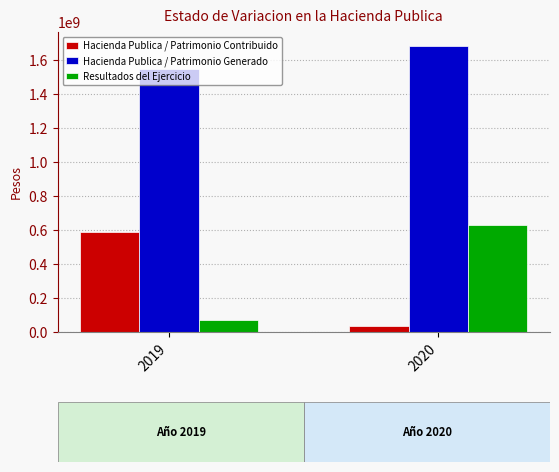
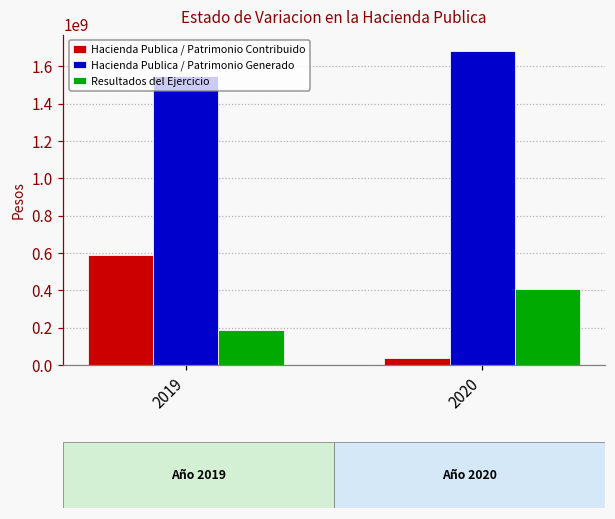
Resultados del Ejercicio, 2019: 70000000 -> 190000000
Resultados del Ejercicio, 2020: 630000000 -> 410000000
